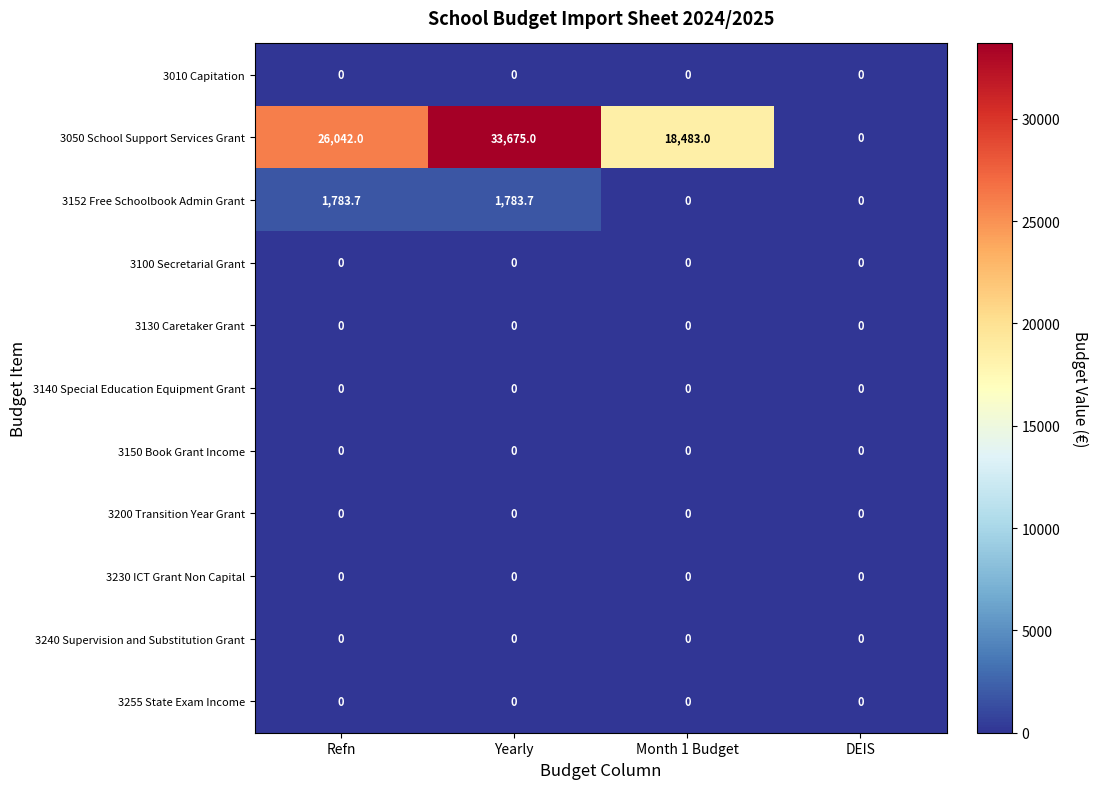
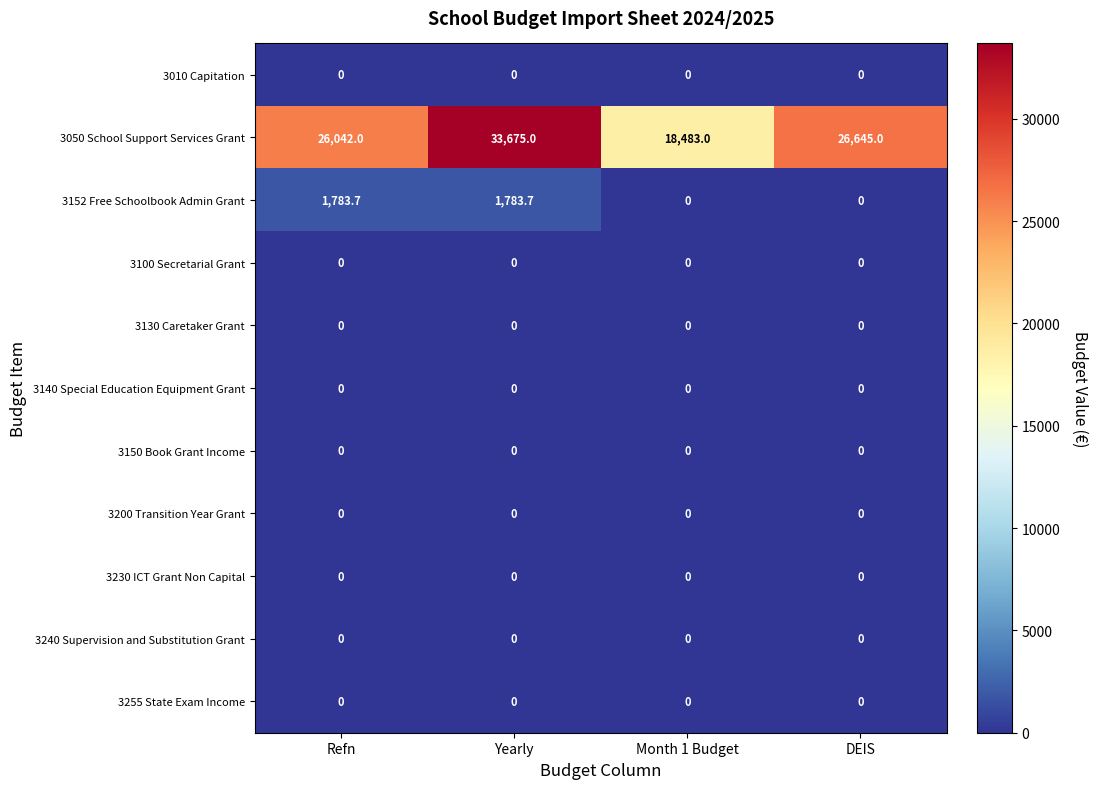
3050 School Support Services Grant, DEIS: 0 -> 26,645.0
